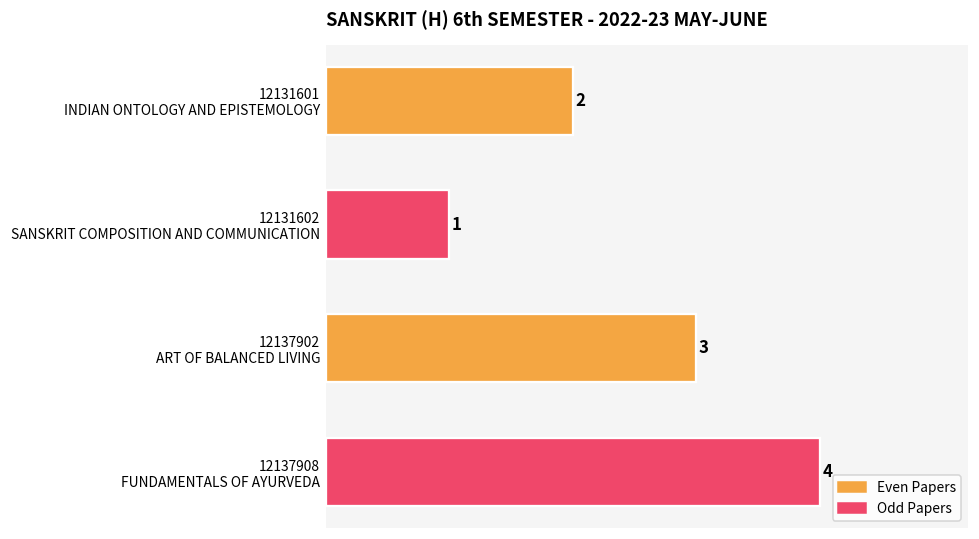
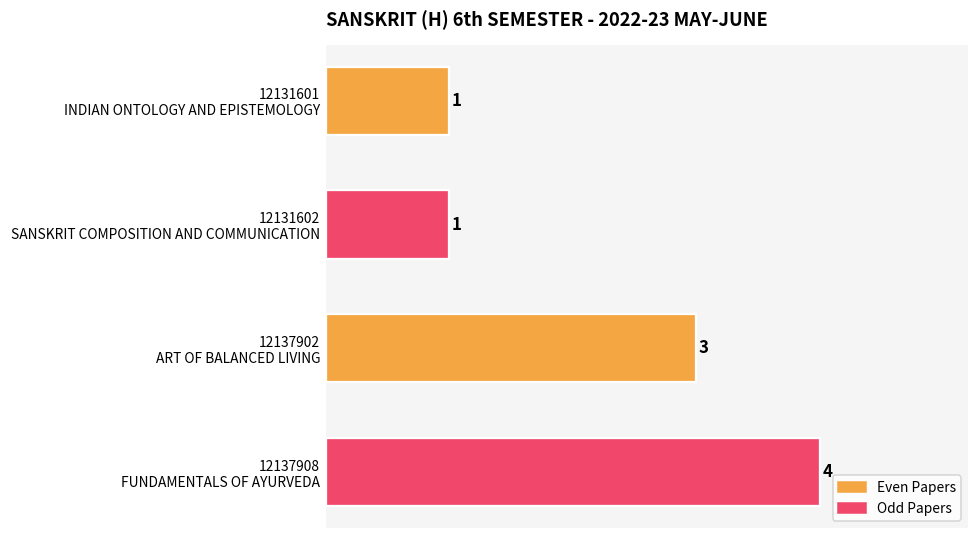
12131601 INDIAN ONTOLOGY AND EPISTEMOLOGY: 2 -> 1
